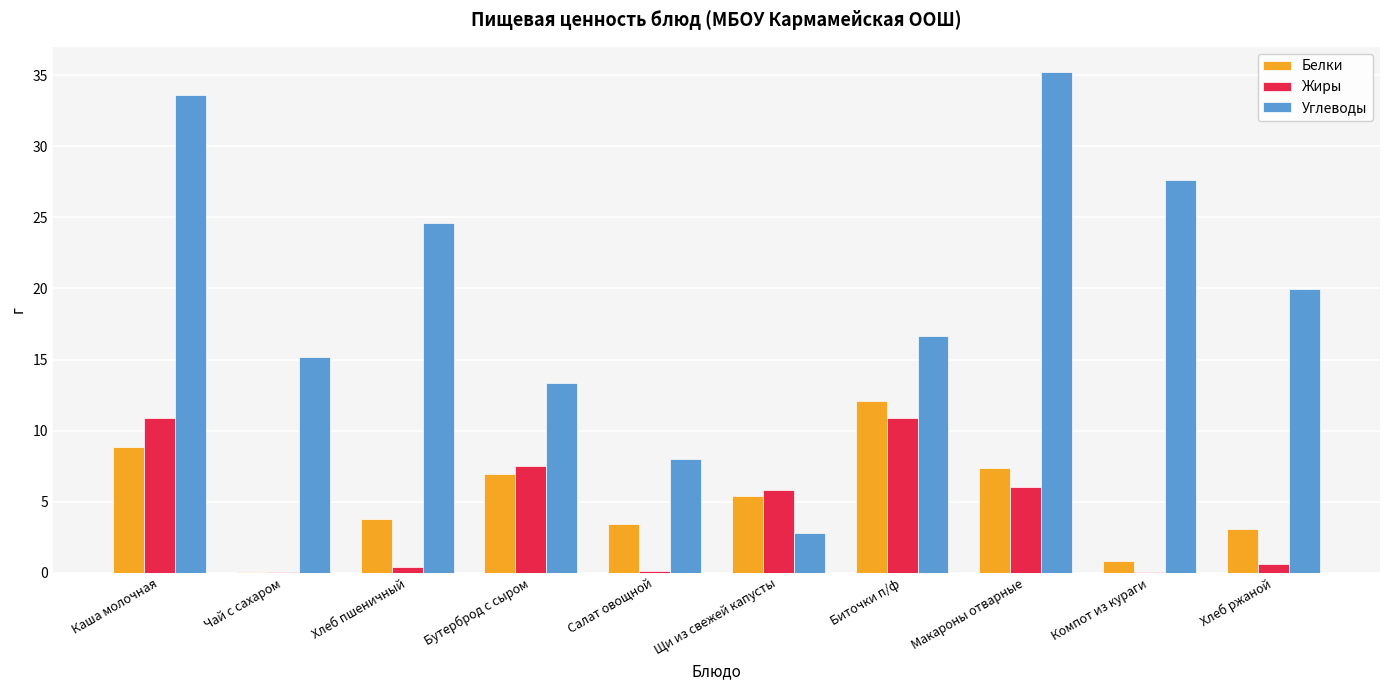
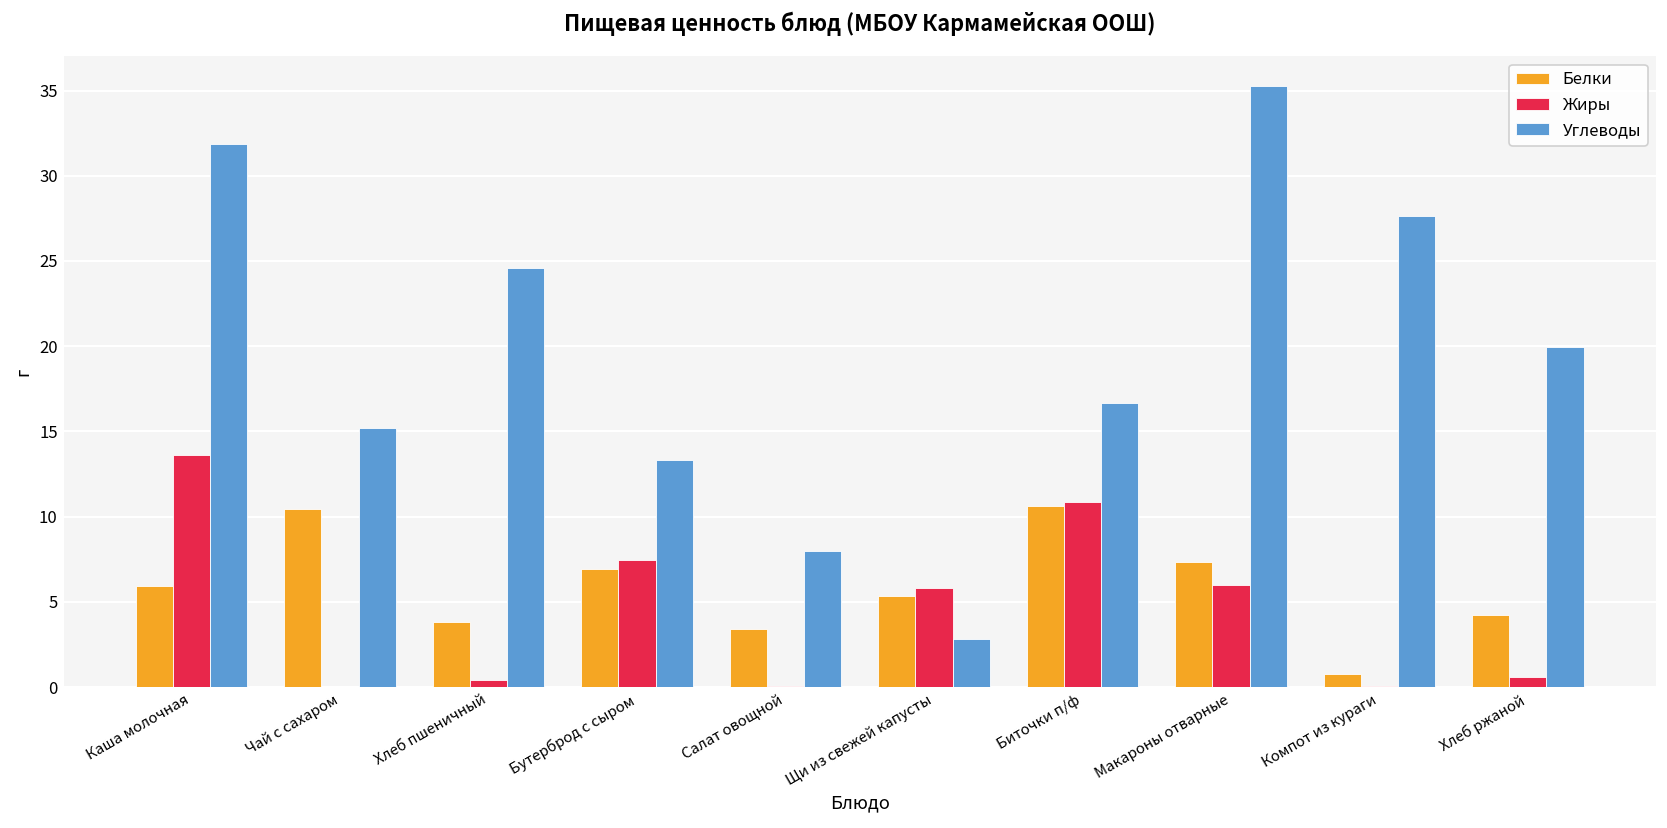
Белки, Каша молочная: 8.9 -> 5.9
Жиры, Каша молочная: 10.9 -> 13.6
Углеводы, Каша молочная: 33.6 -> 31.9
Белки, Чай с сахаром: 0.1 -> 10.4
Белки, Биточки п/ф: 12.1 -> 10.6
Белки, Хлеб ржаной: 3.1 -> 4.2
